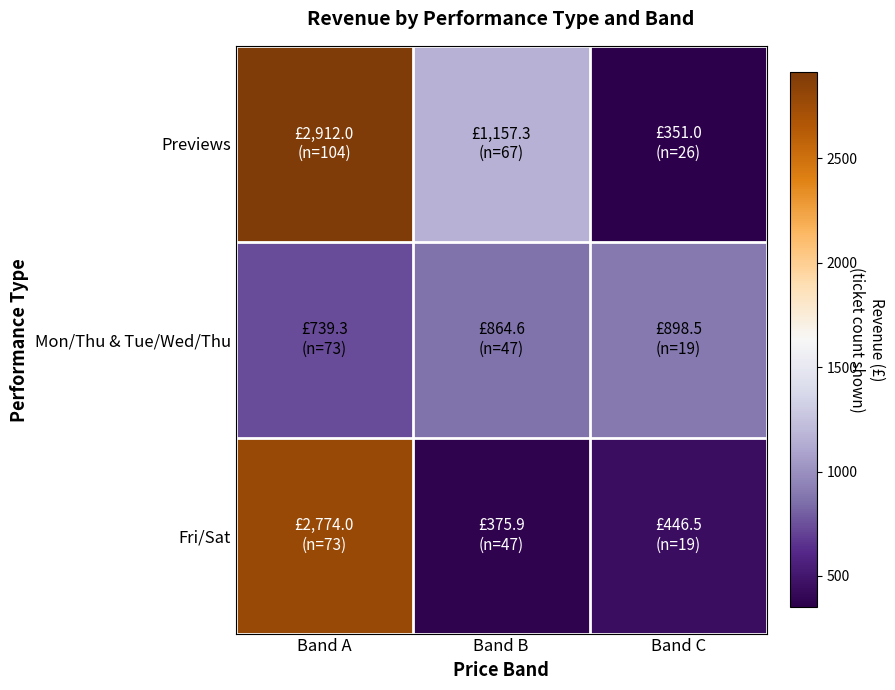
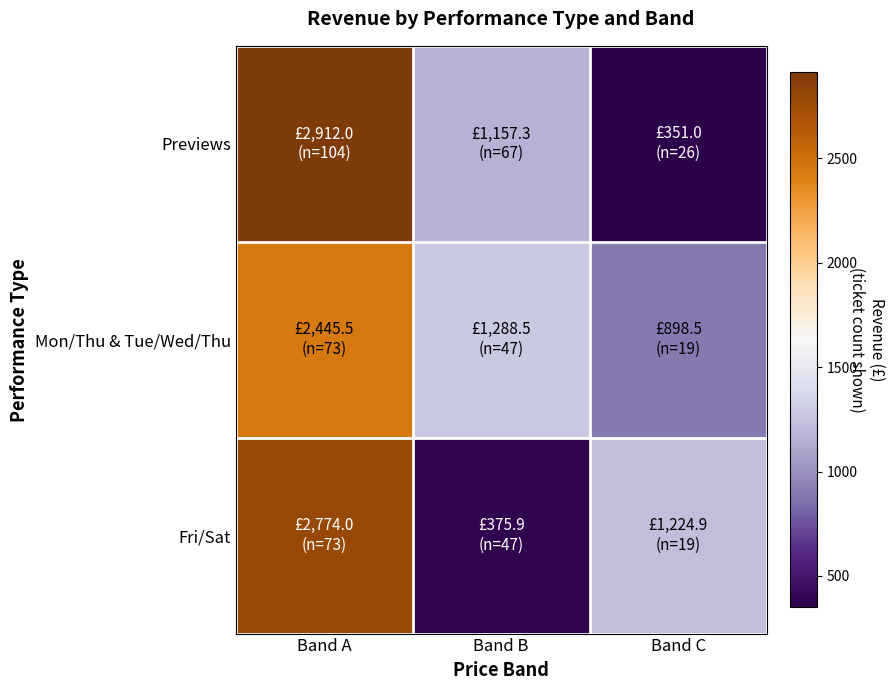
Mon/Thu & Tue/Wed/Thu, Band A: £739.3 -> £2,445.5
Mon/Thu & Tue/Wed/Thu, Band B: £864.6 -> £1,288.5
Fri/Sat, Band C: £446.5 -> £1,224.9
